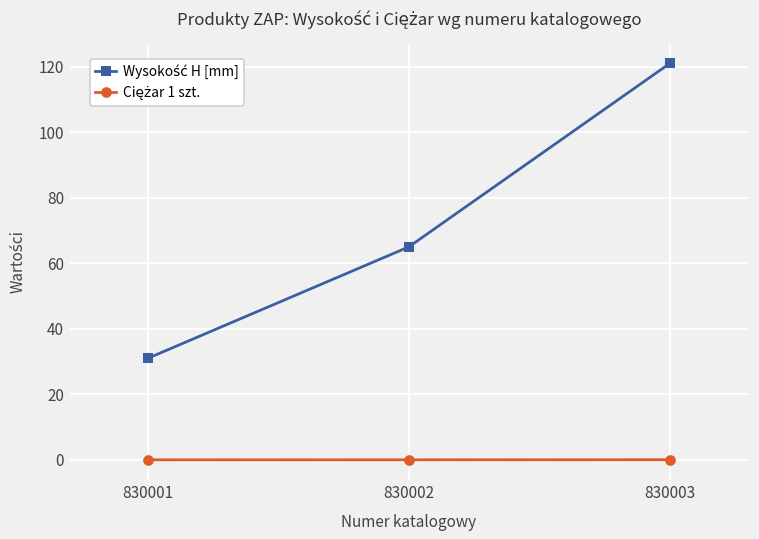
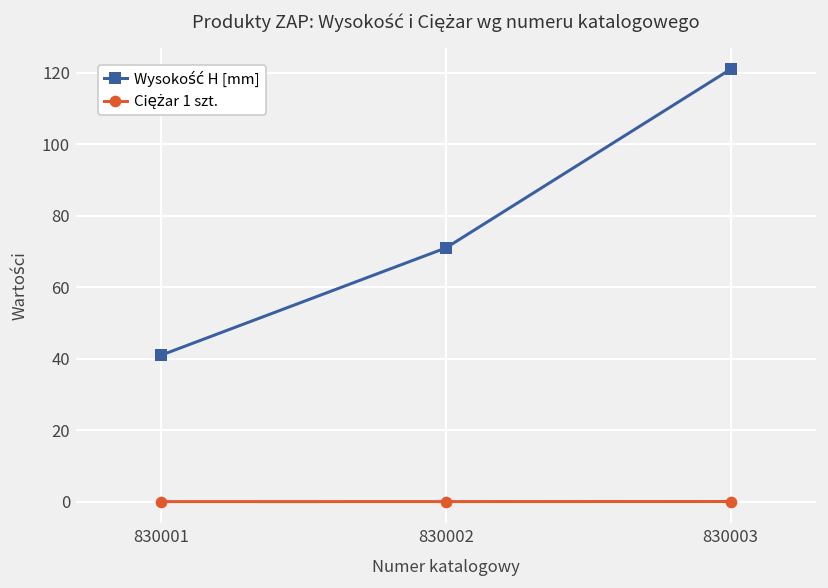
Wysokość H [mm], 830001: 31 -> 41
Wysokość H [mm], 830002: 65 -> 71
